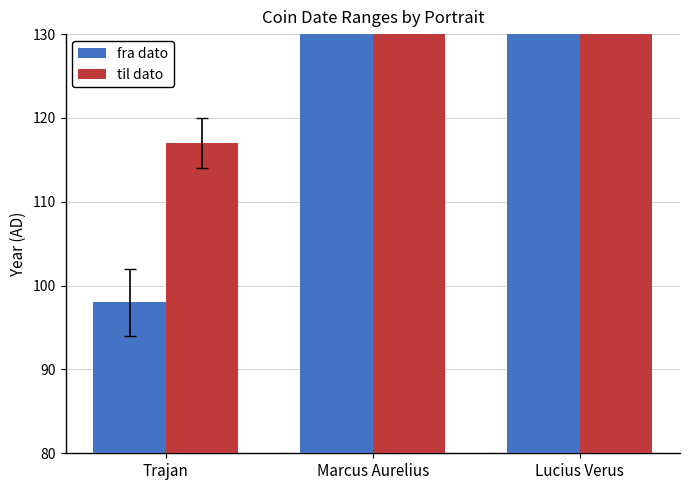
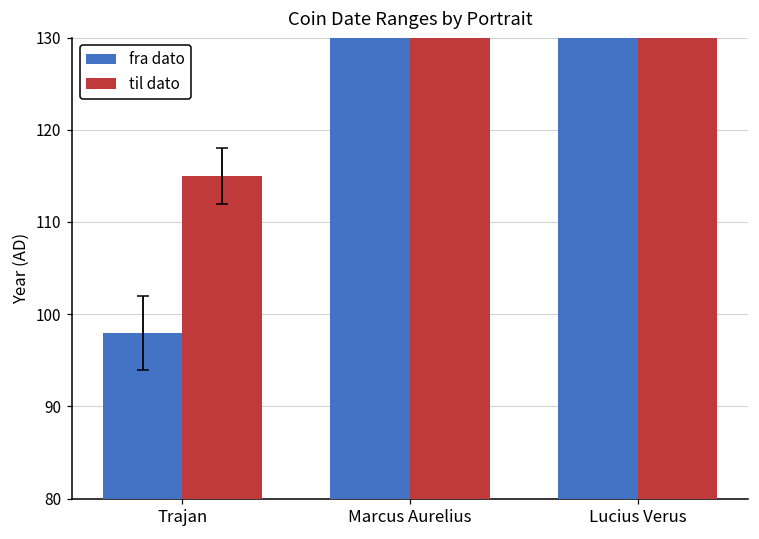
til dato, Trajan: 117 -> 115
